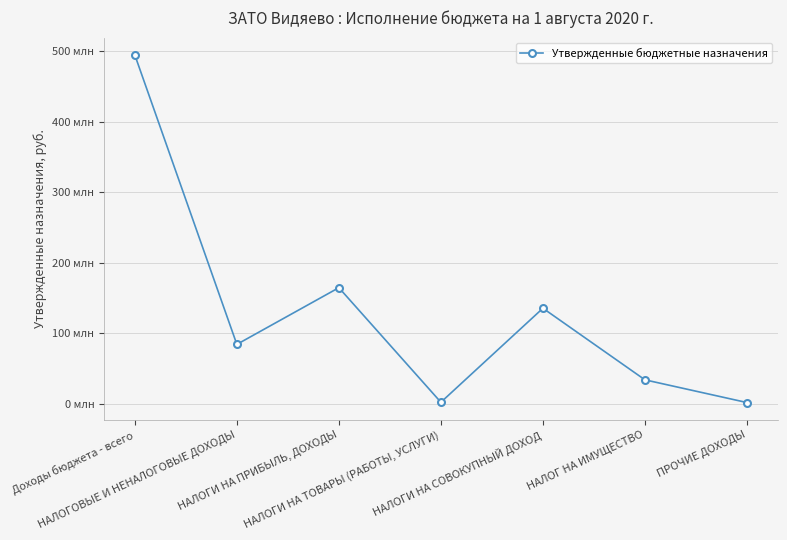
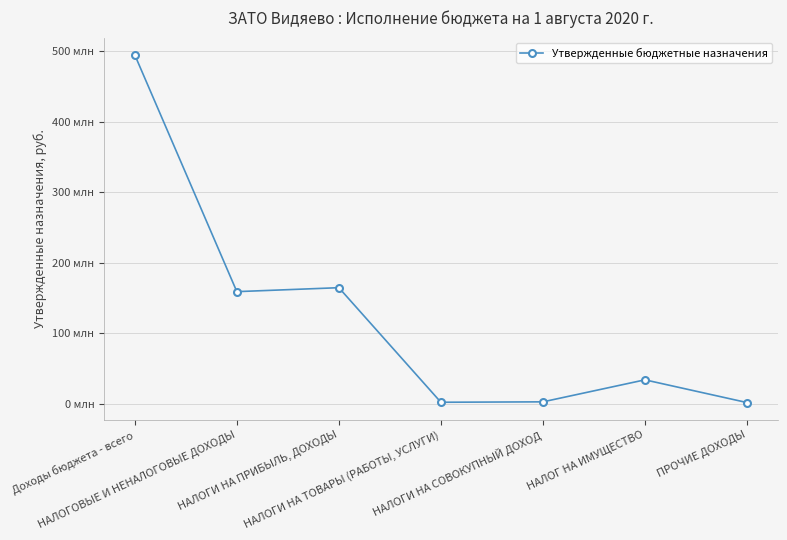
НАЛОГОВЫЕ И НЕНАЛОГОВЫЕ ДОХОДЫ: 80 млн -> 160 млн
НАЛОГИ НА СОВОКУПНЫЙ ДОХОД: 140 млн -> 0 млн
